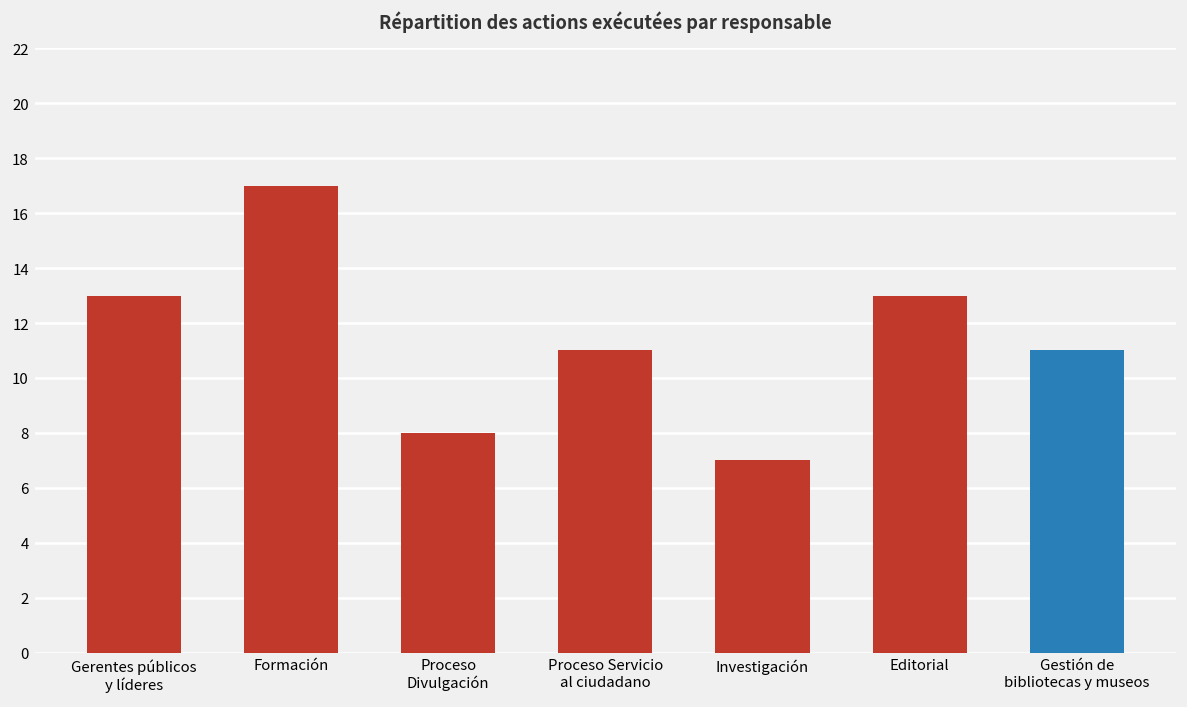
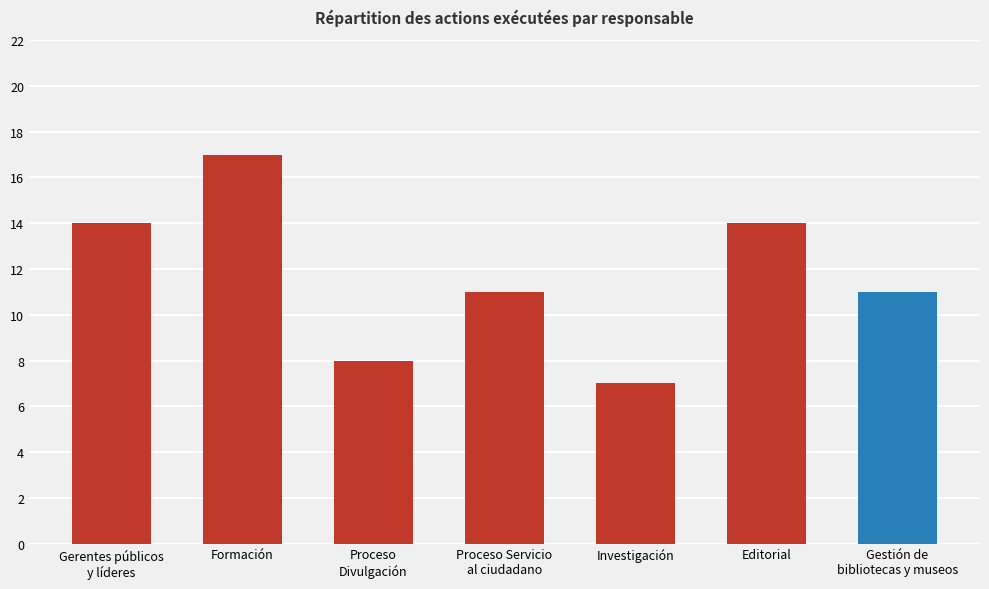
Gerentes públicos y líderes: 13 -> 14
Editorial: 13 -> 14
